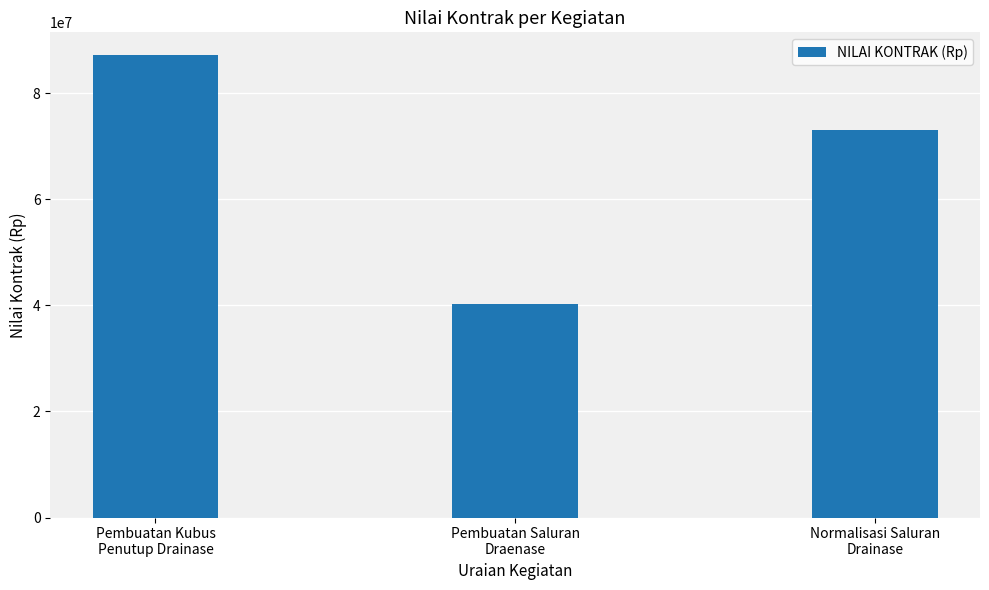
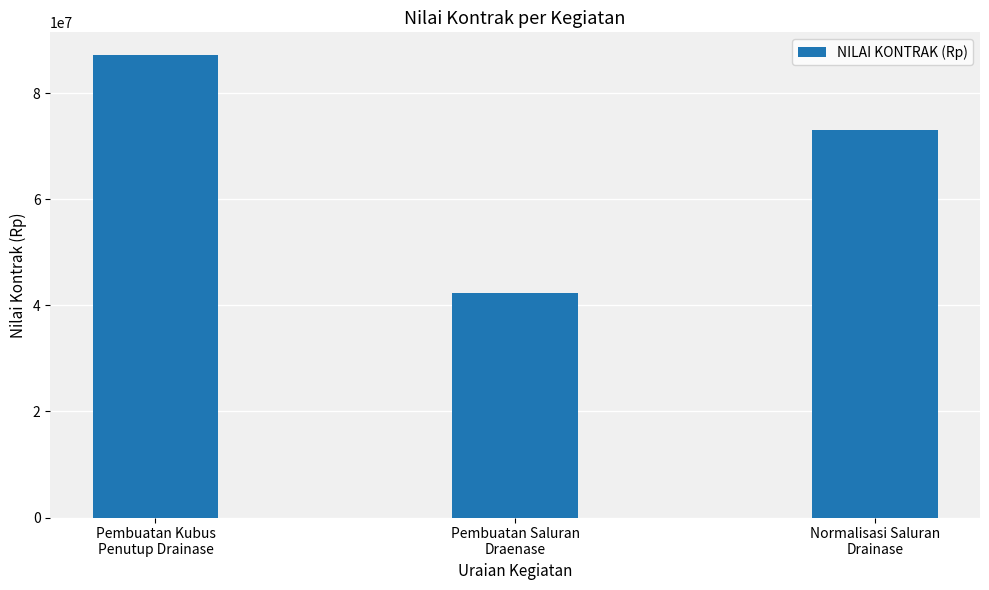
Pembuatan Saluran Draenase: 40000000 -> 42000000
